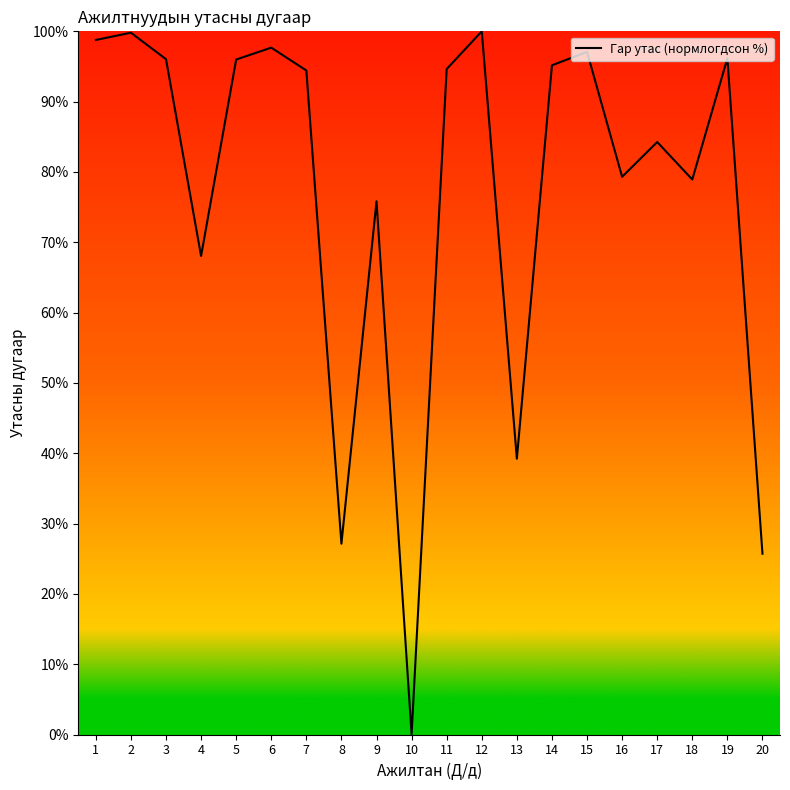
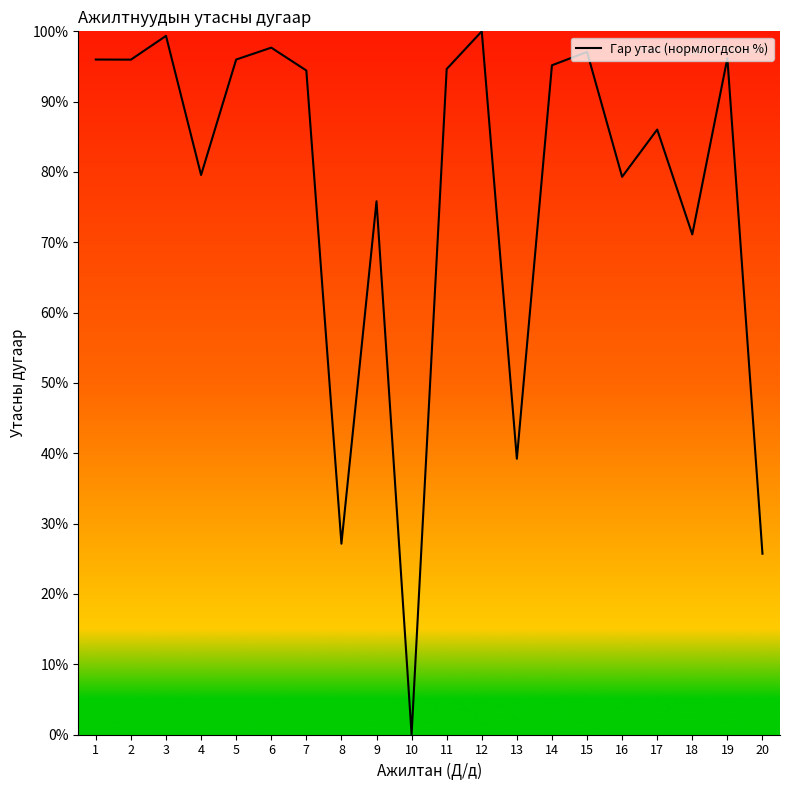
1: 99% -> 96%
2: 100% -> 96%
3: 96% -> 99%
4: 68% -> 80%
17: 84% -> 86%
18: 79% -> 71%
